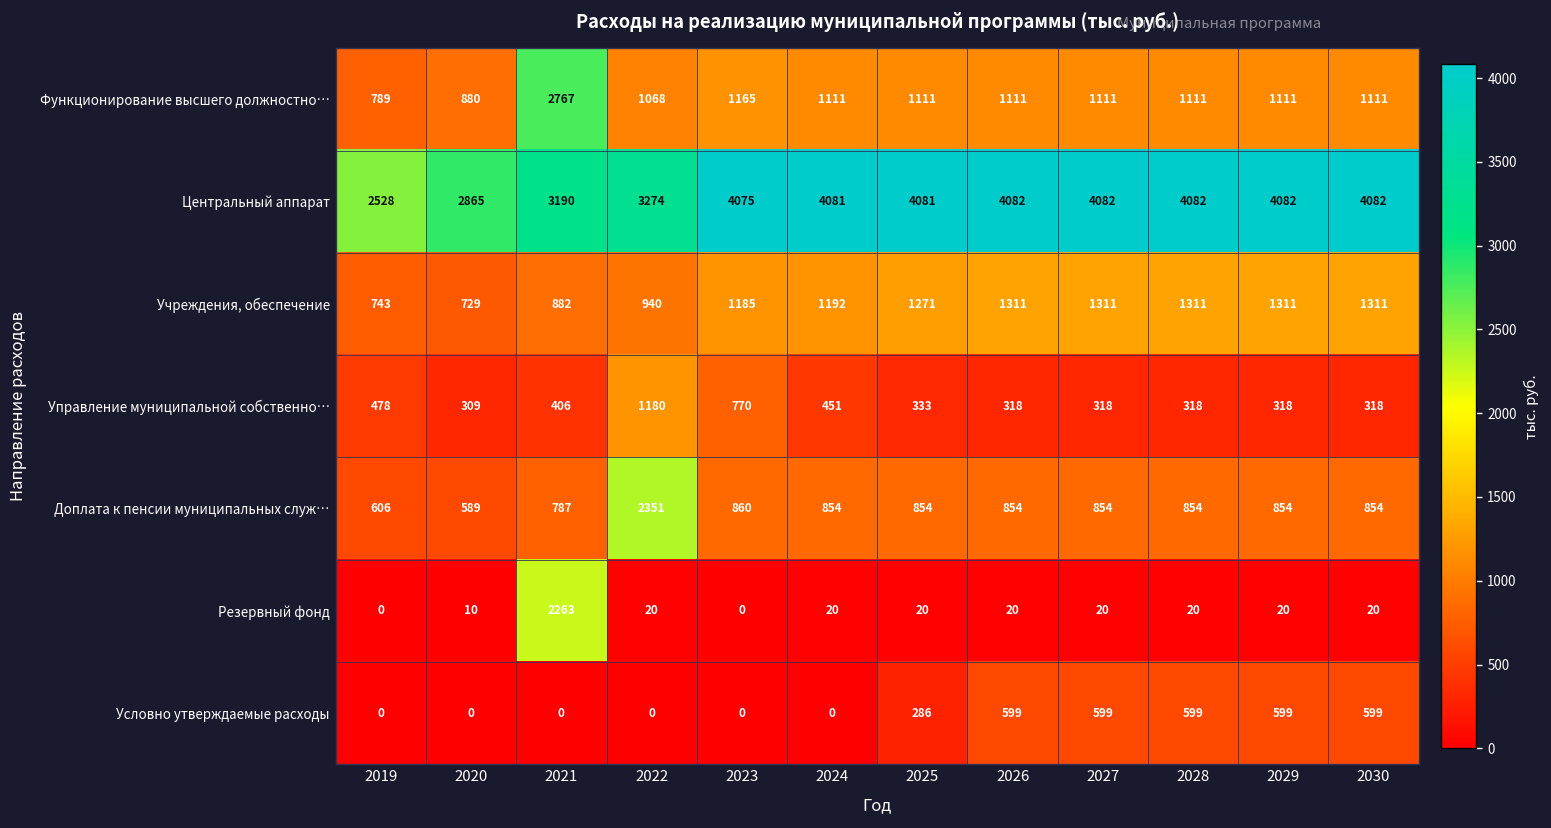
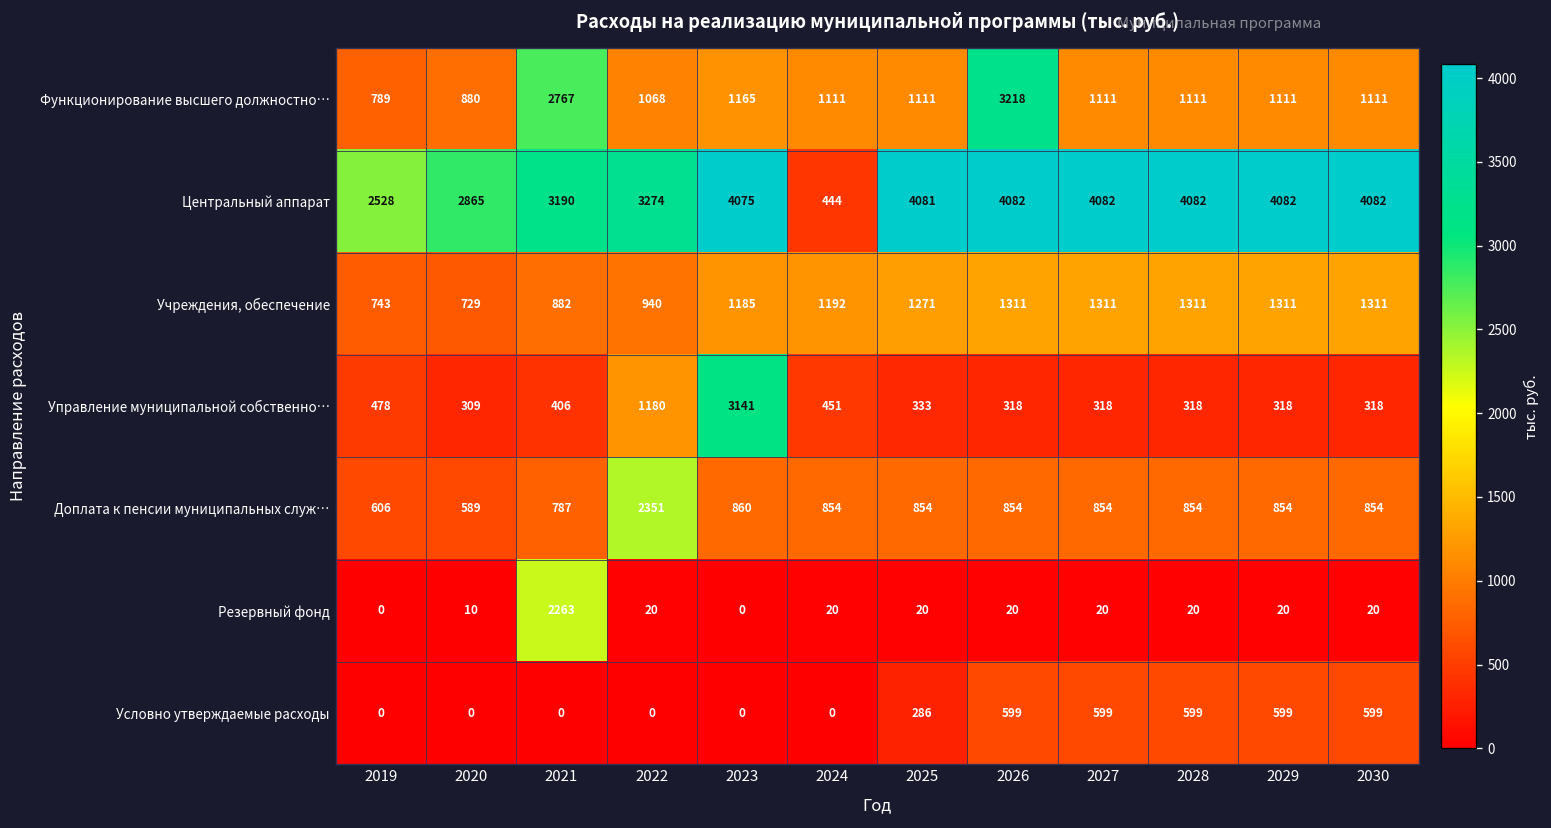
Функционирование высшего должностно…, 2026: 1111 -> 3218
Центральный аппарат, 2024: 4081 -> 444
Управление муниципальной собственно…, 2023: 770 -> 3141
